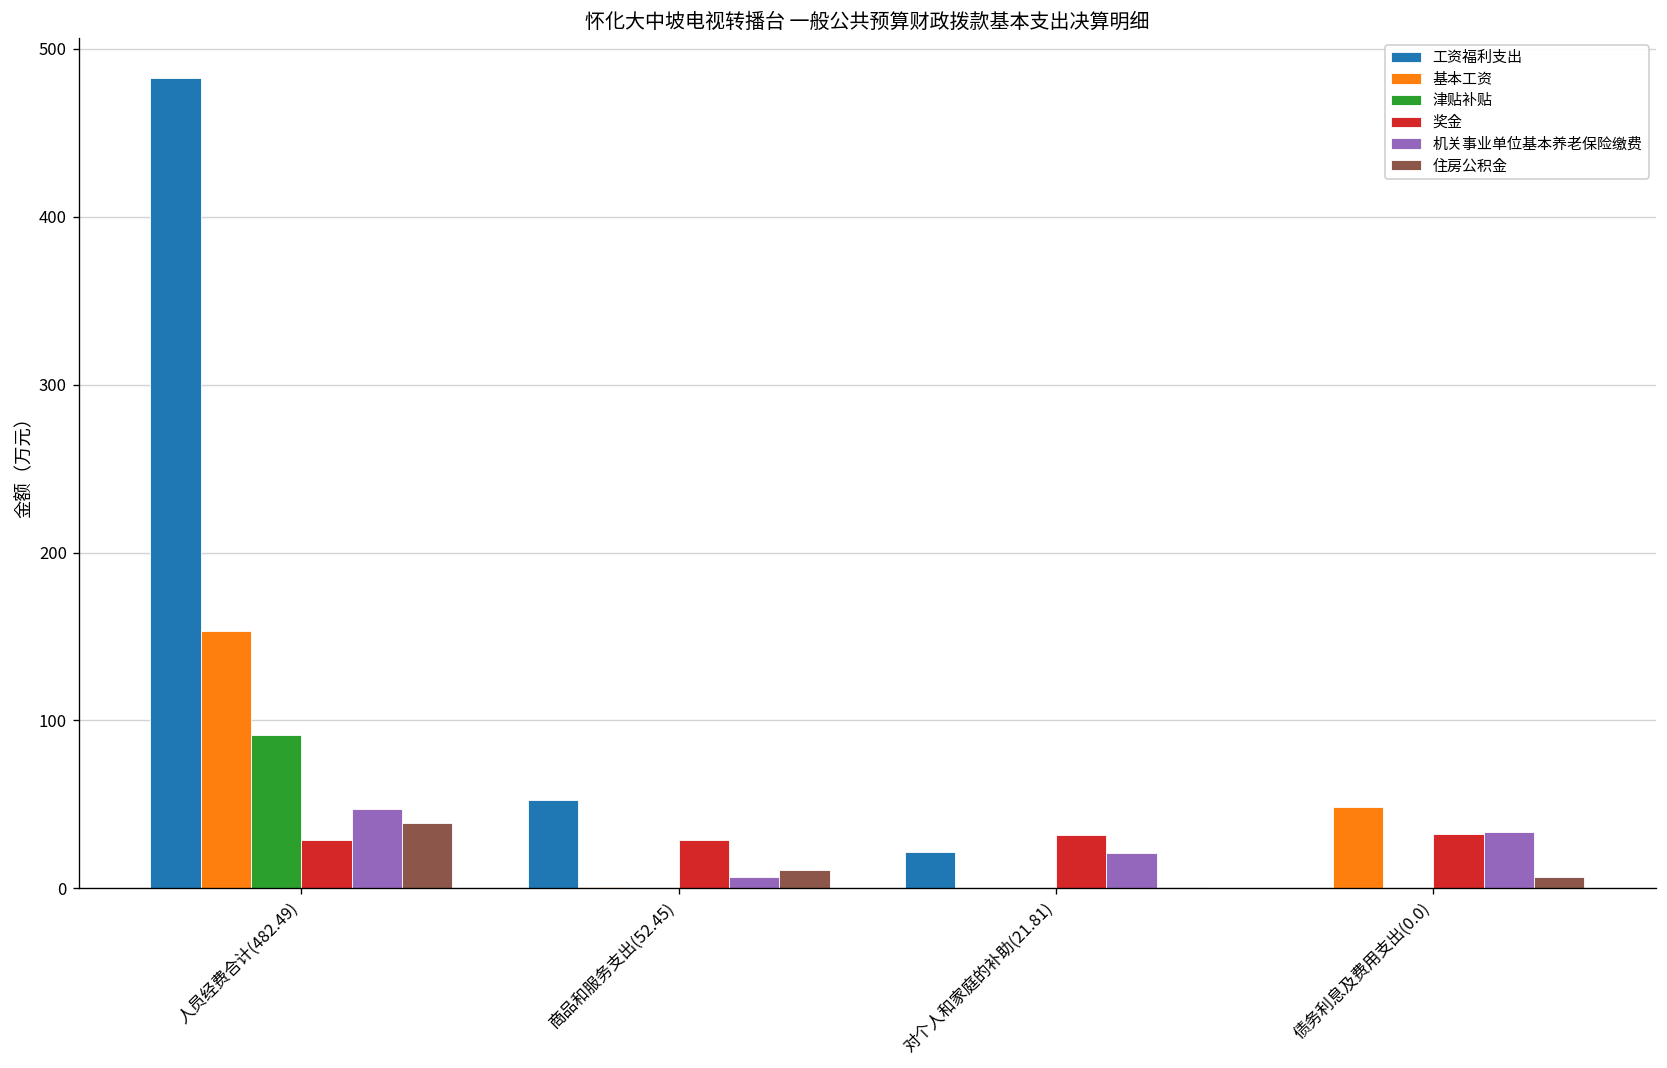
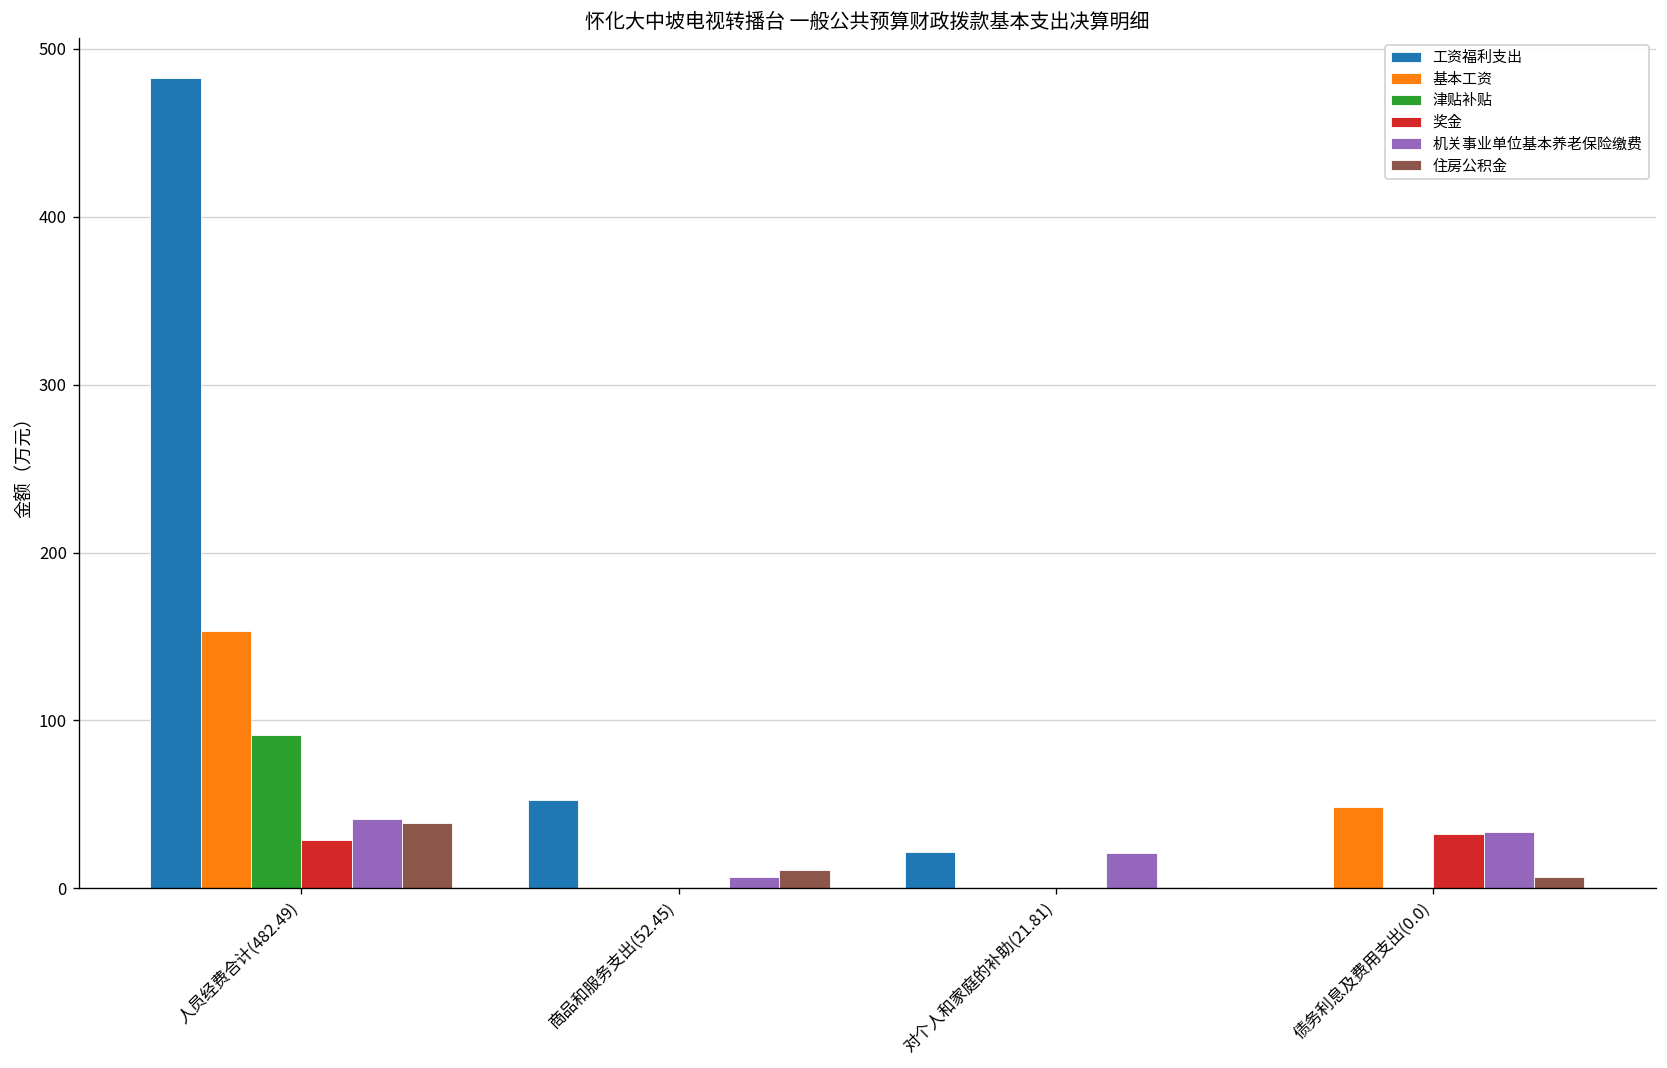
机关事业单位基本养老保险缴费, 人员经费合计(482.49): 47 -> 41
奖金, 商品和服务支出(52.45): 29 -> 1
奖金, 对个人和家庭的补助(21.81): 32 -> 0
